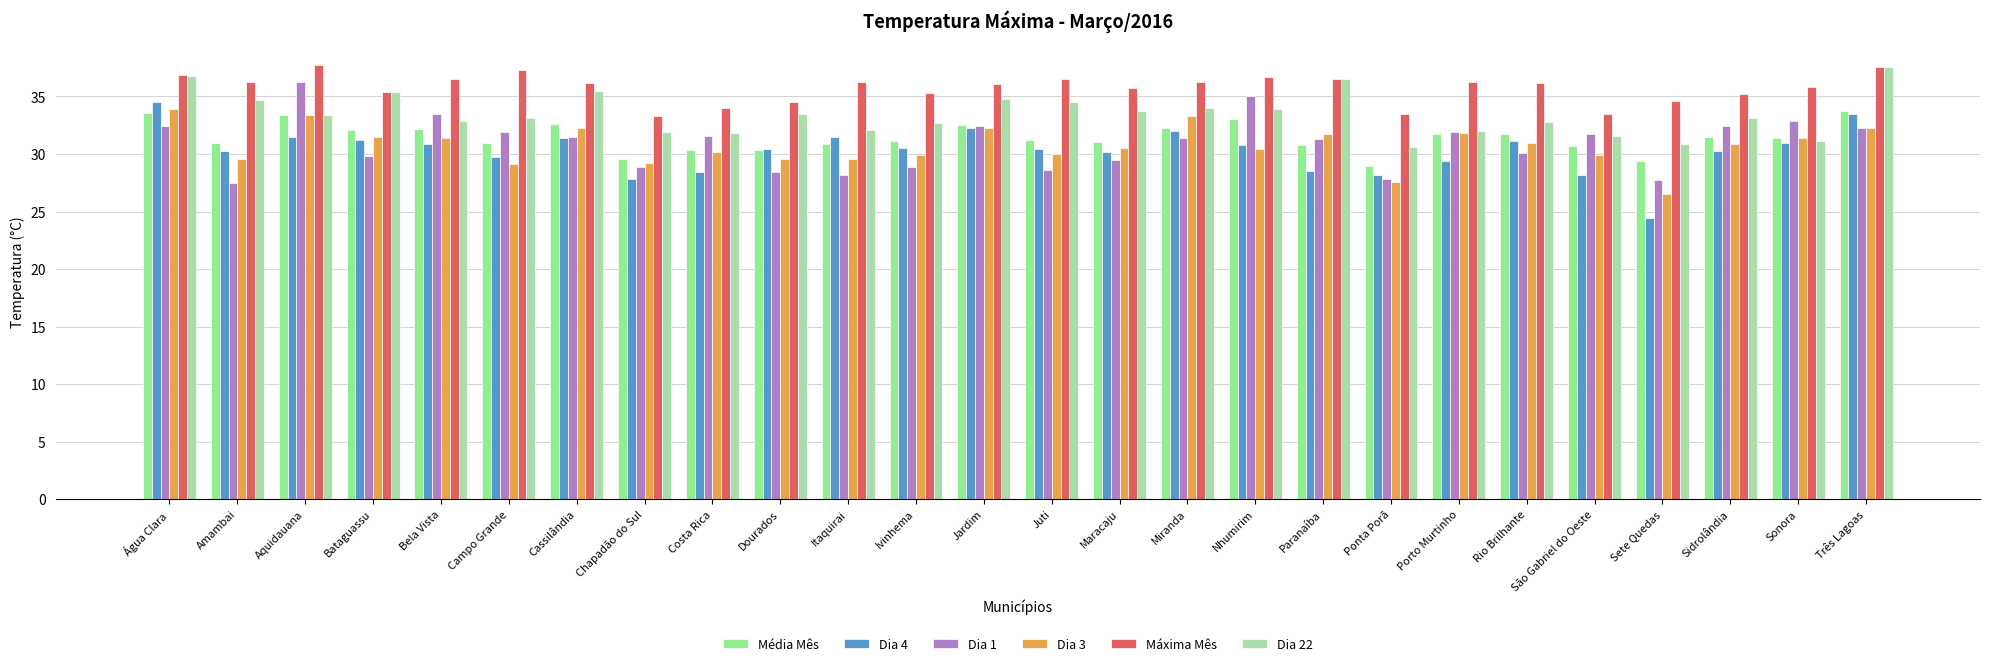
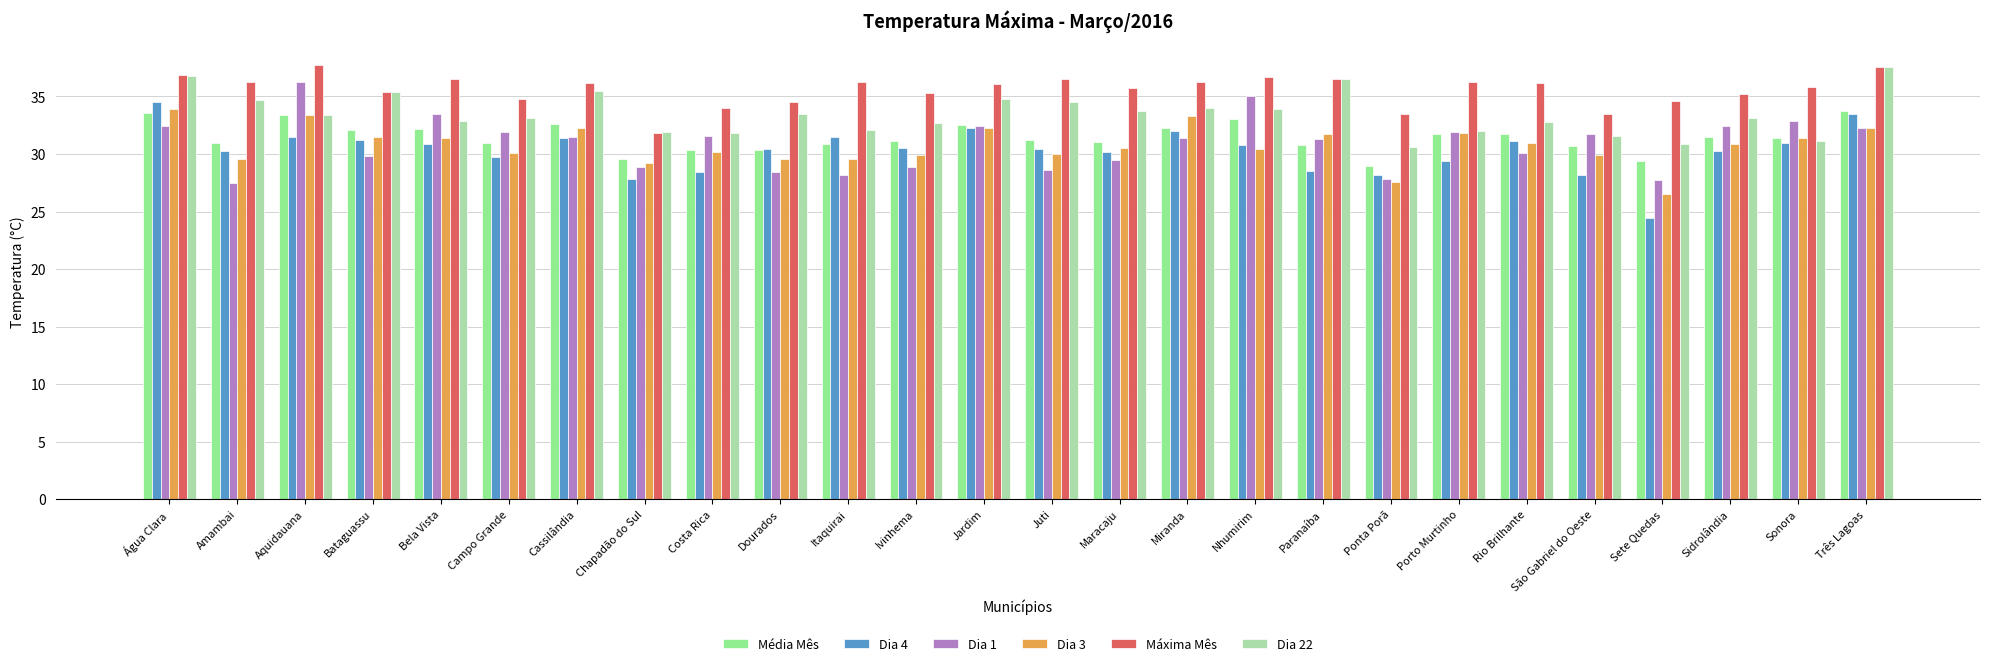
Dia 3, Campo Grande: 29.1 -> 30.1
Máxima Mês, Campo Grande: 37.3 -> 34.8
Máxima Mês, Chapadão do Sul: 33.3 -> 31.8
